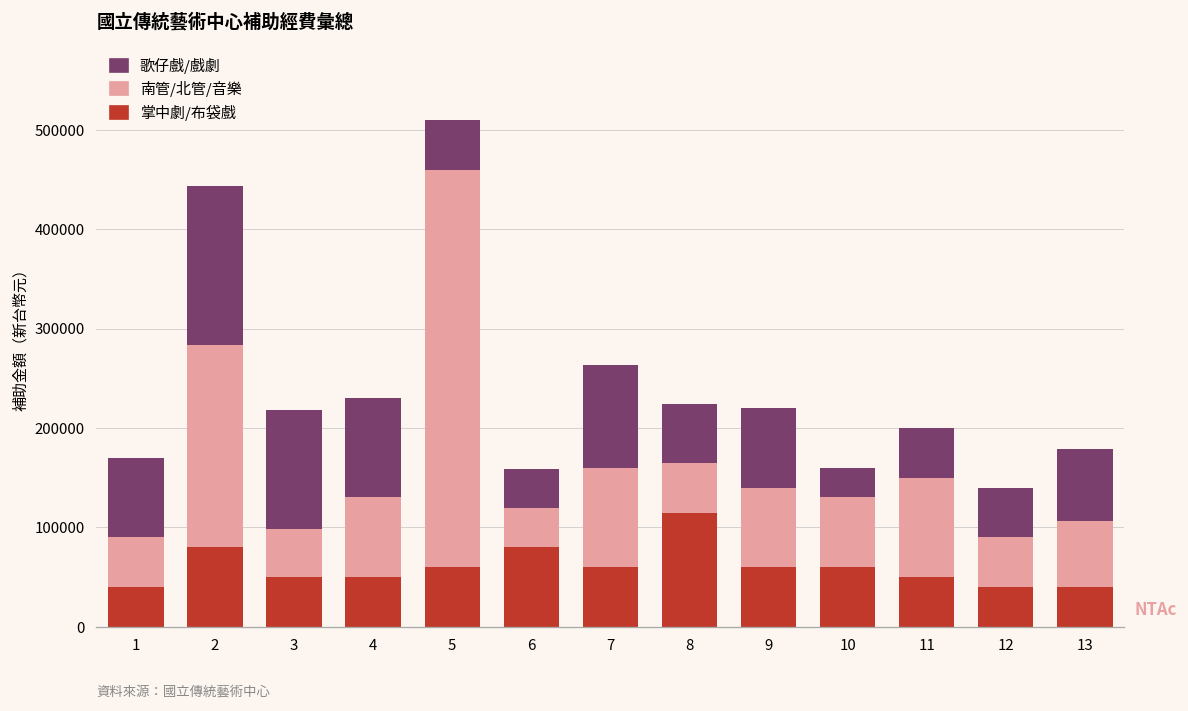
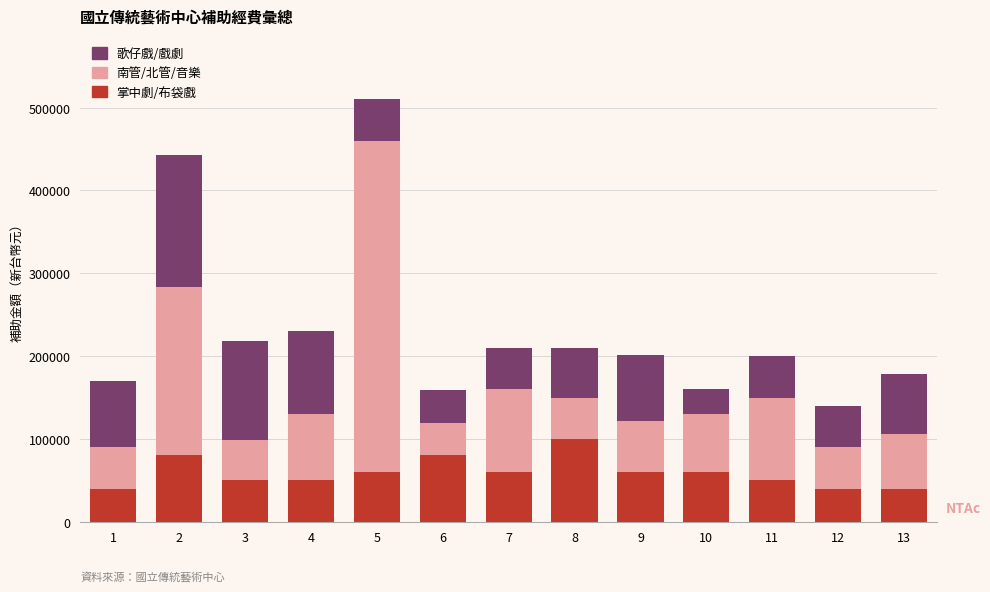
歌仔戲/戲劇, 7: 100000 -> 50000
掌中劇/布袋戲, 8: 110000 -> 100000
南管/北管/音樂, 9: 80000 -> 60000
